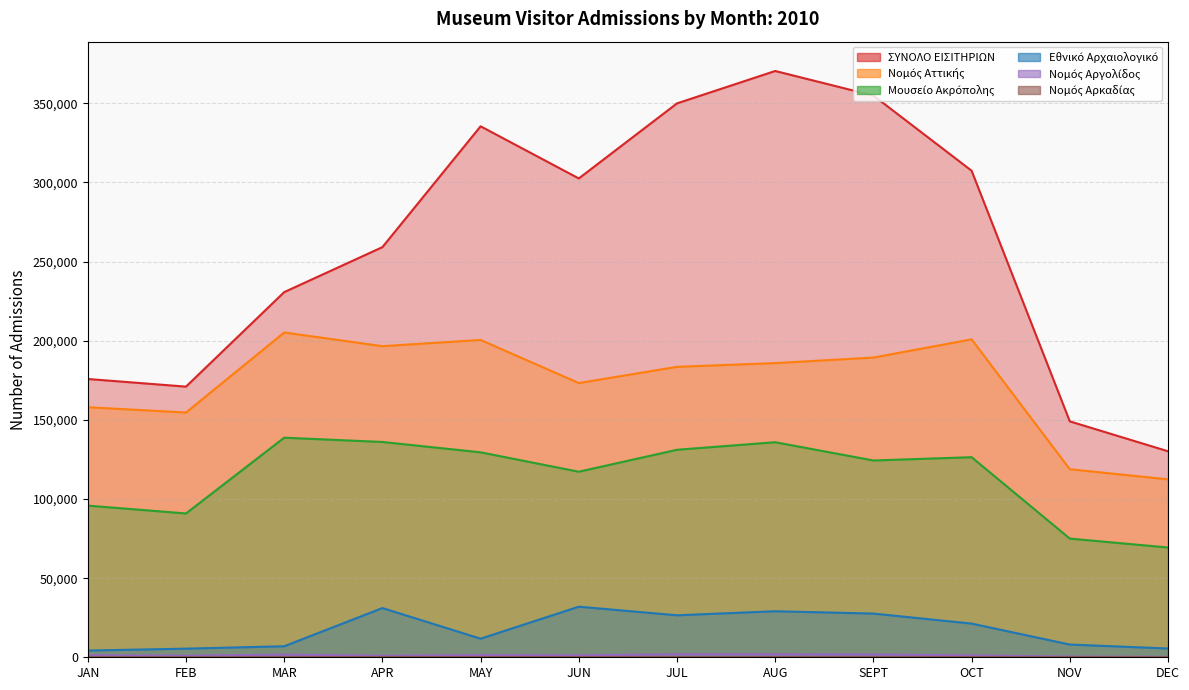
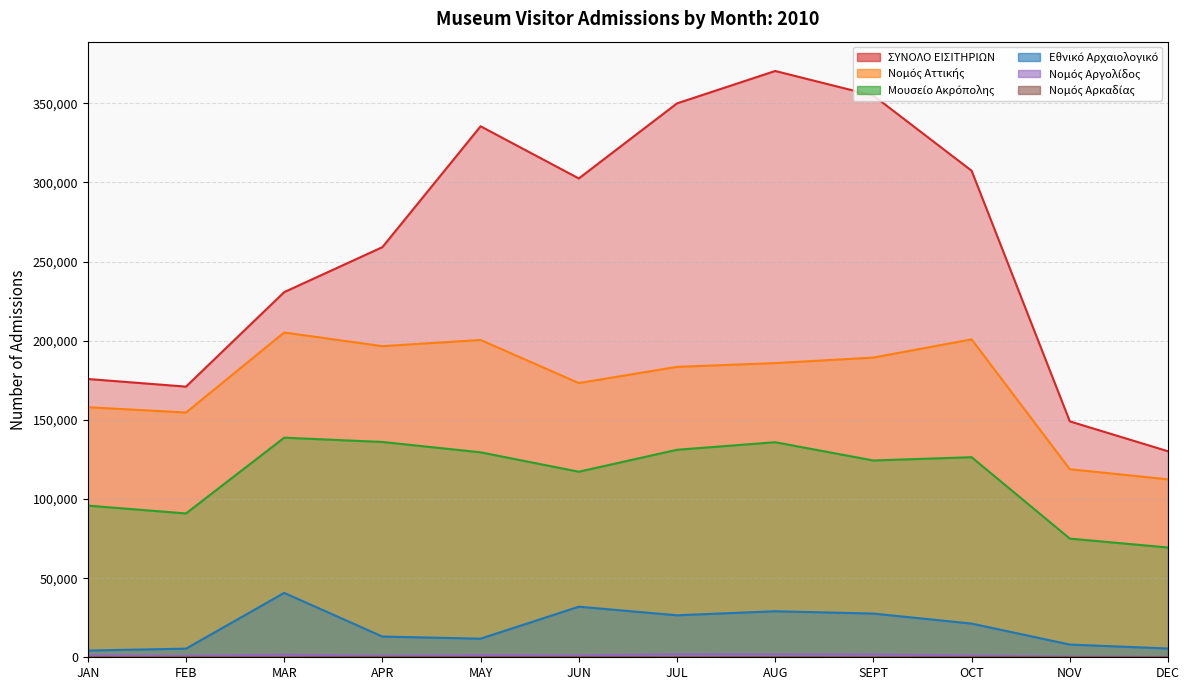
Εθνικό Αρχαιολογικό, MAR: 7,000 -> 41,000
Εθνικό Αρχαιολογικό, APR: 31,000 -> 13,000
